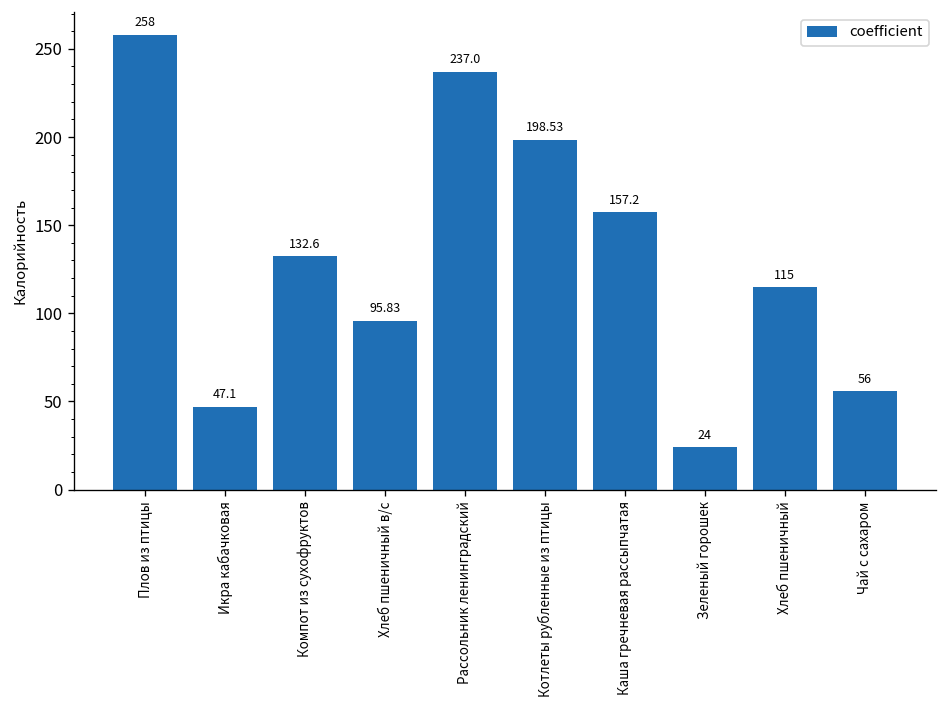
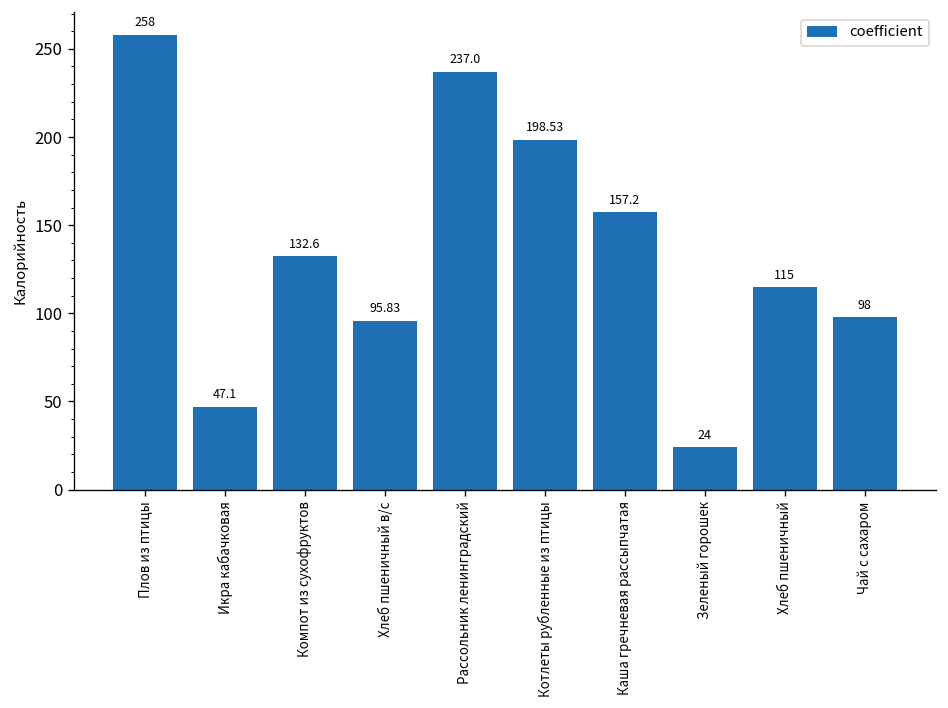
Чай с сахаром: 56 -> 98
